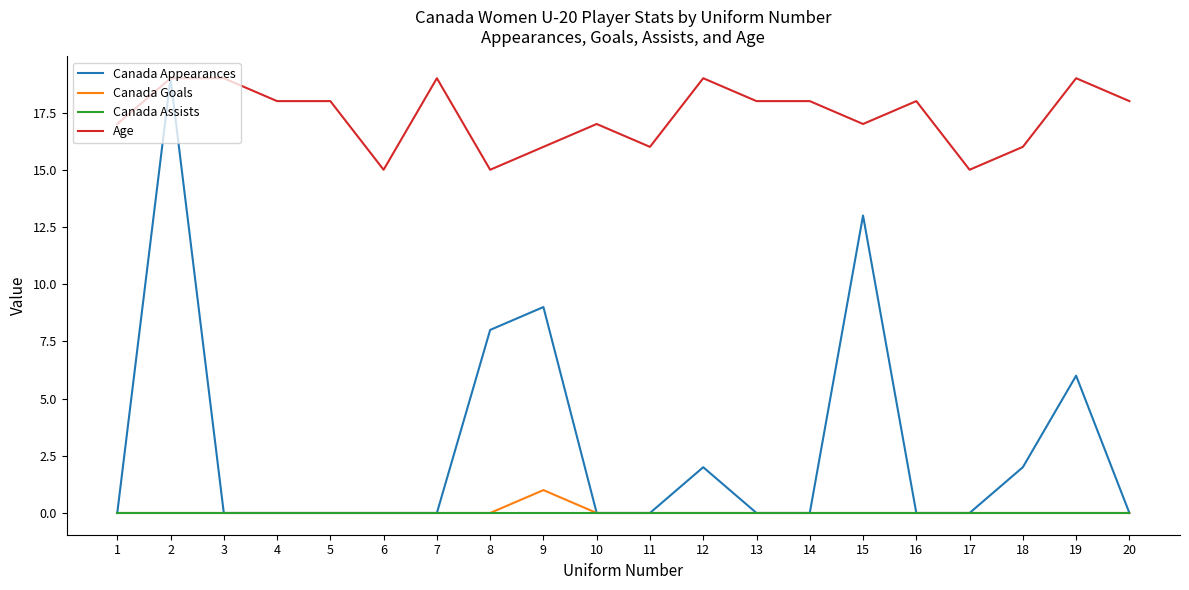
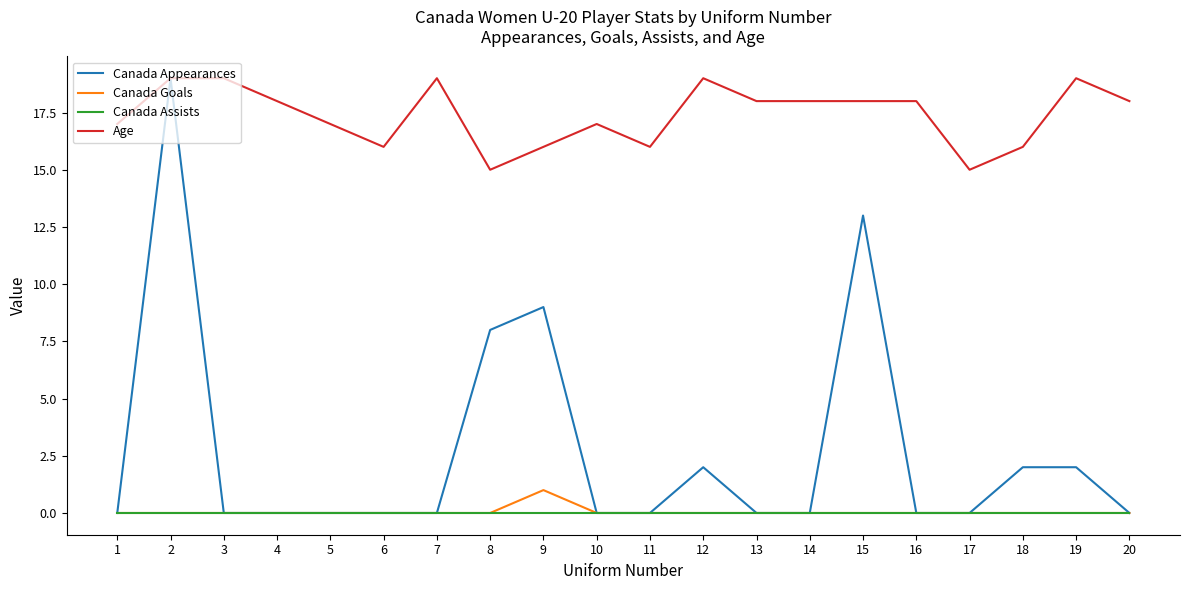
Age, 5: 18 -> 17
Age, 6: 15 -> 16
Age, 15: 17 -> 18
Canada Appearances, 19: 6 -> 2
